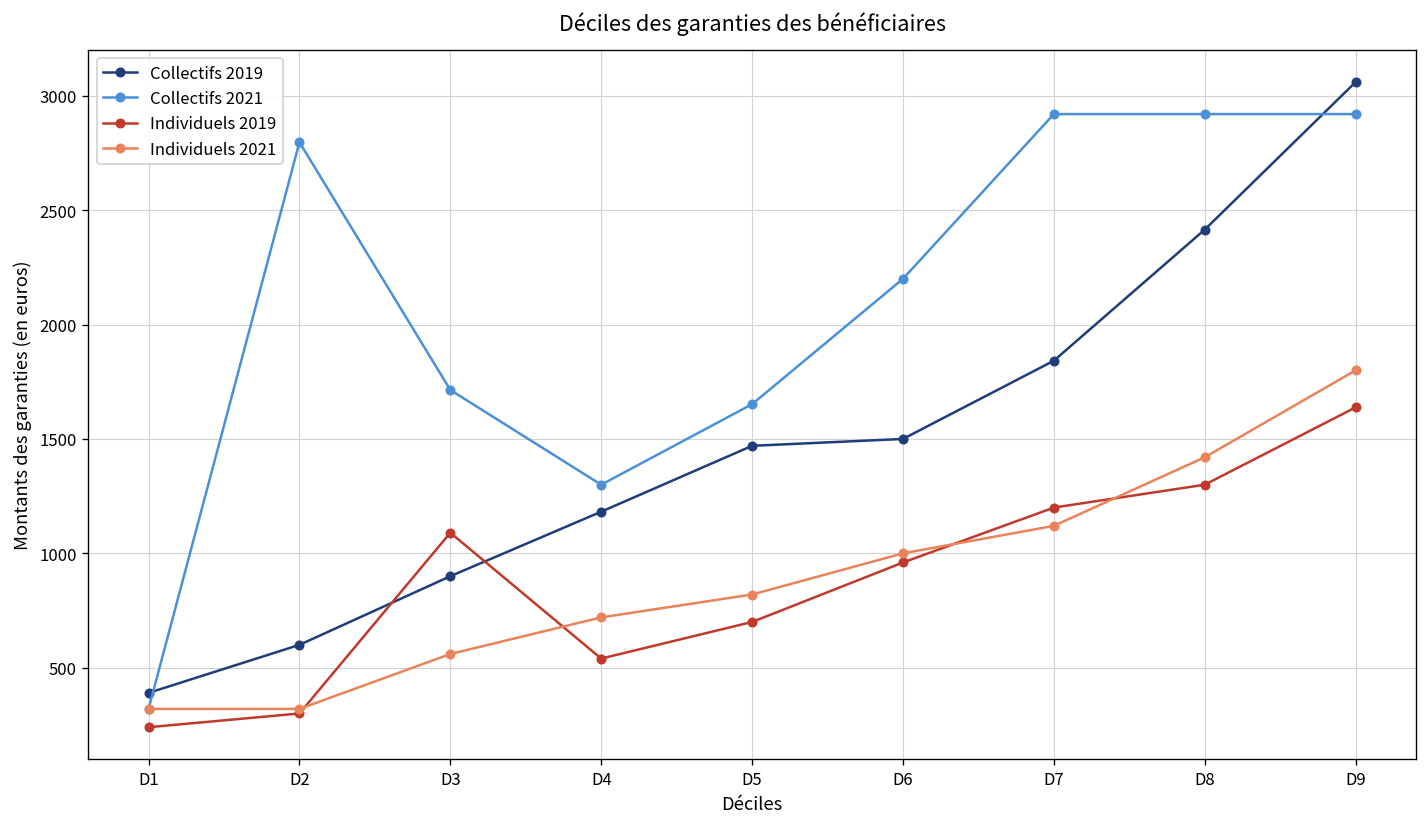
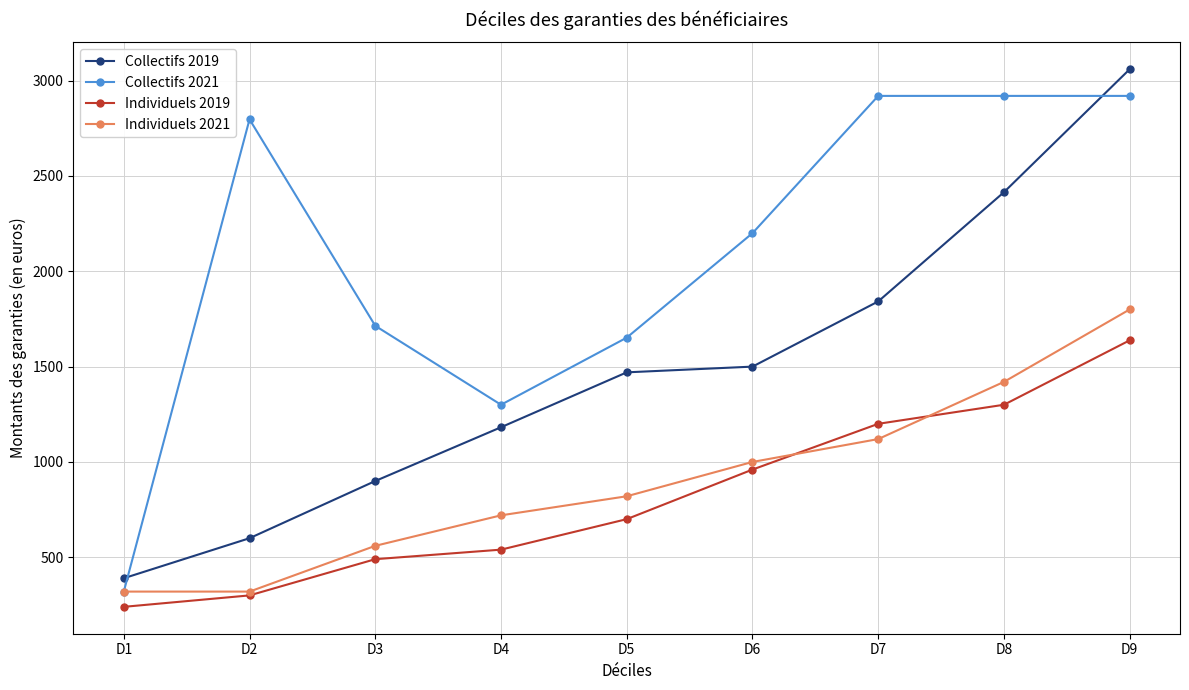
Individuels 2019, D3: 1090 -> 490
